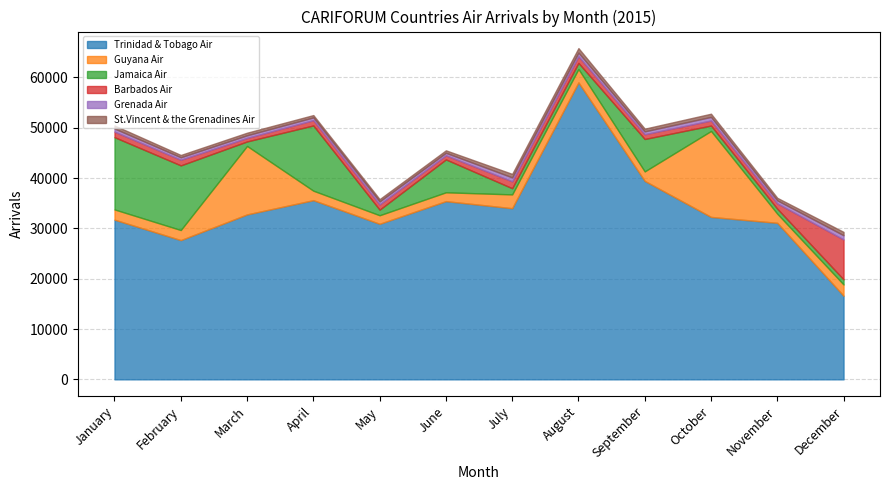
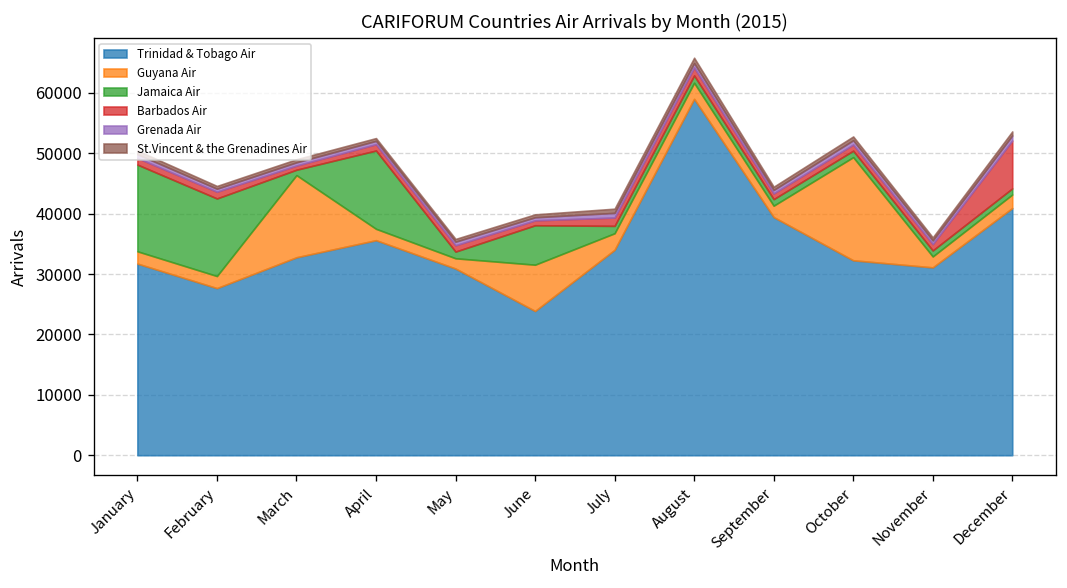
Trinidad & Tobago Air, June: 35000 -> 24000
Guyana Air, June: 2000 -> 8000
Jamaica Air, September: 6000 -> 1000
Trinidad & Tobago Air, December: 17000 -> 41000
